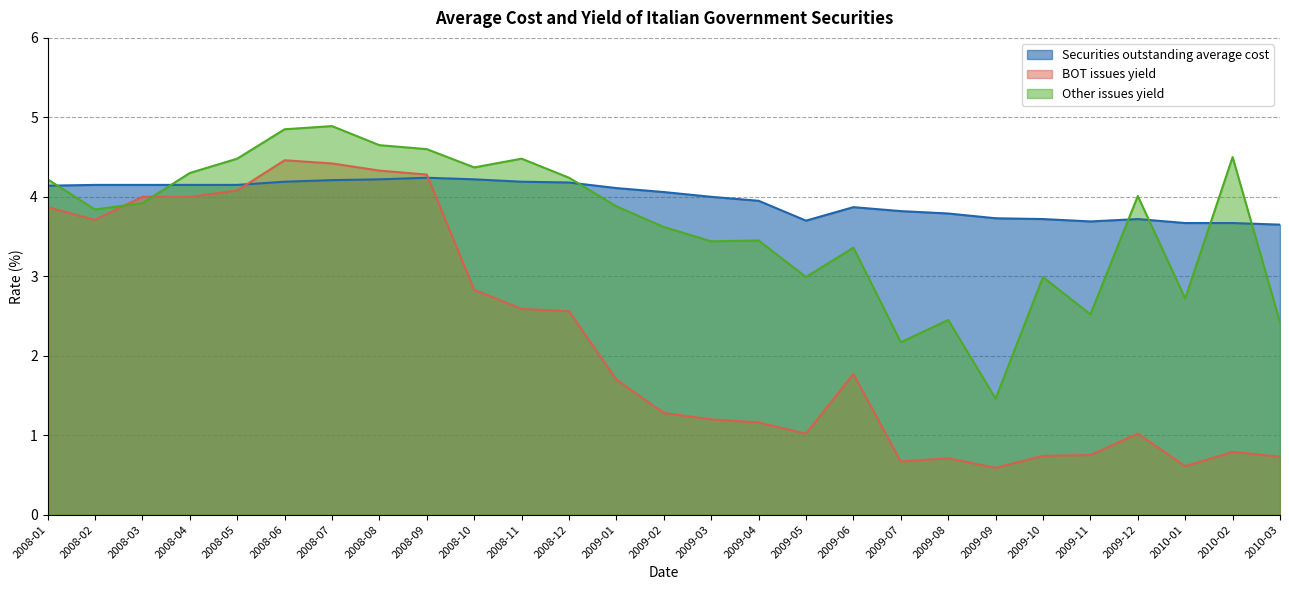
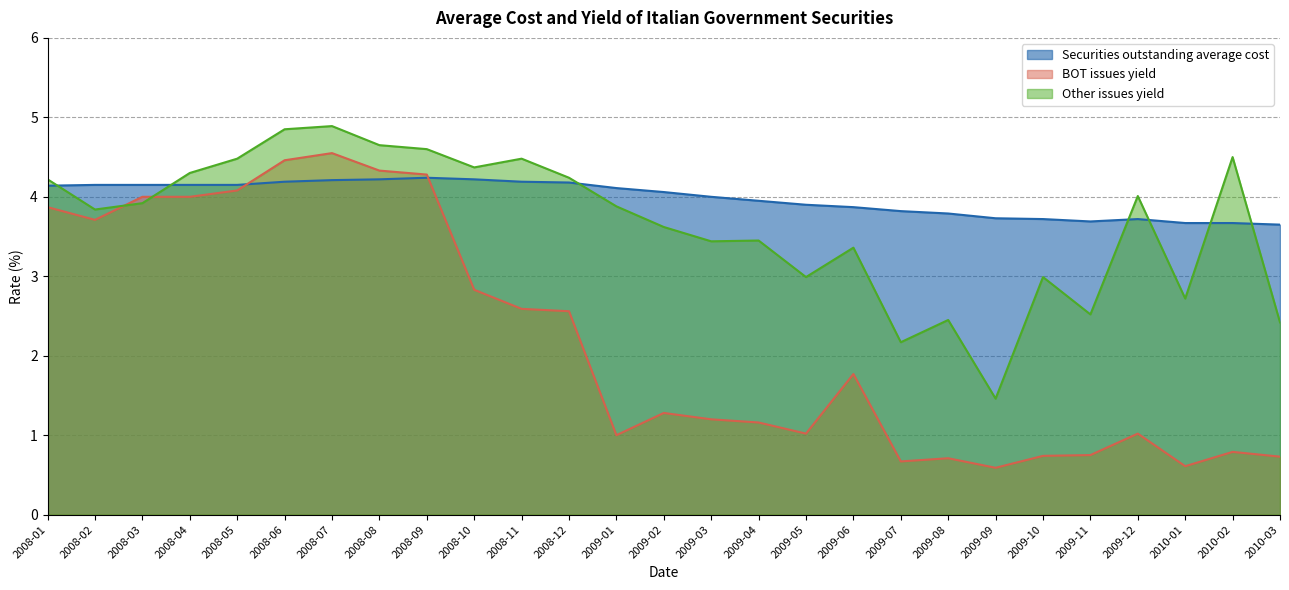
BOT issues yield, 2008-07: 4.4 -> 4.6
BOT issues yield, 2009-01: 1.7 -> 1.0
Securities outstanding average cost, 2009-05: 3.7 -> 3.9
